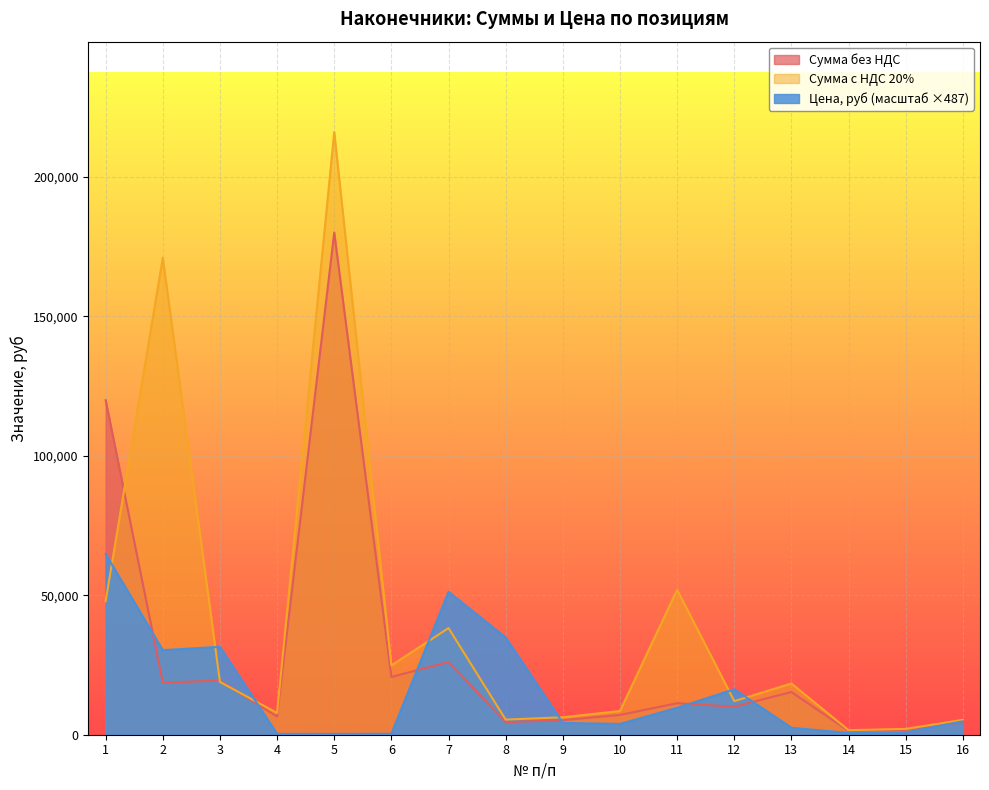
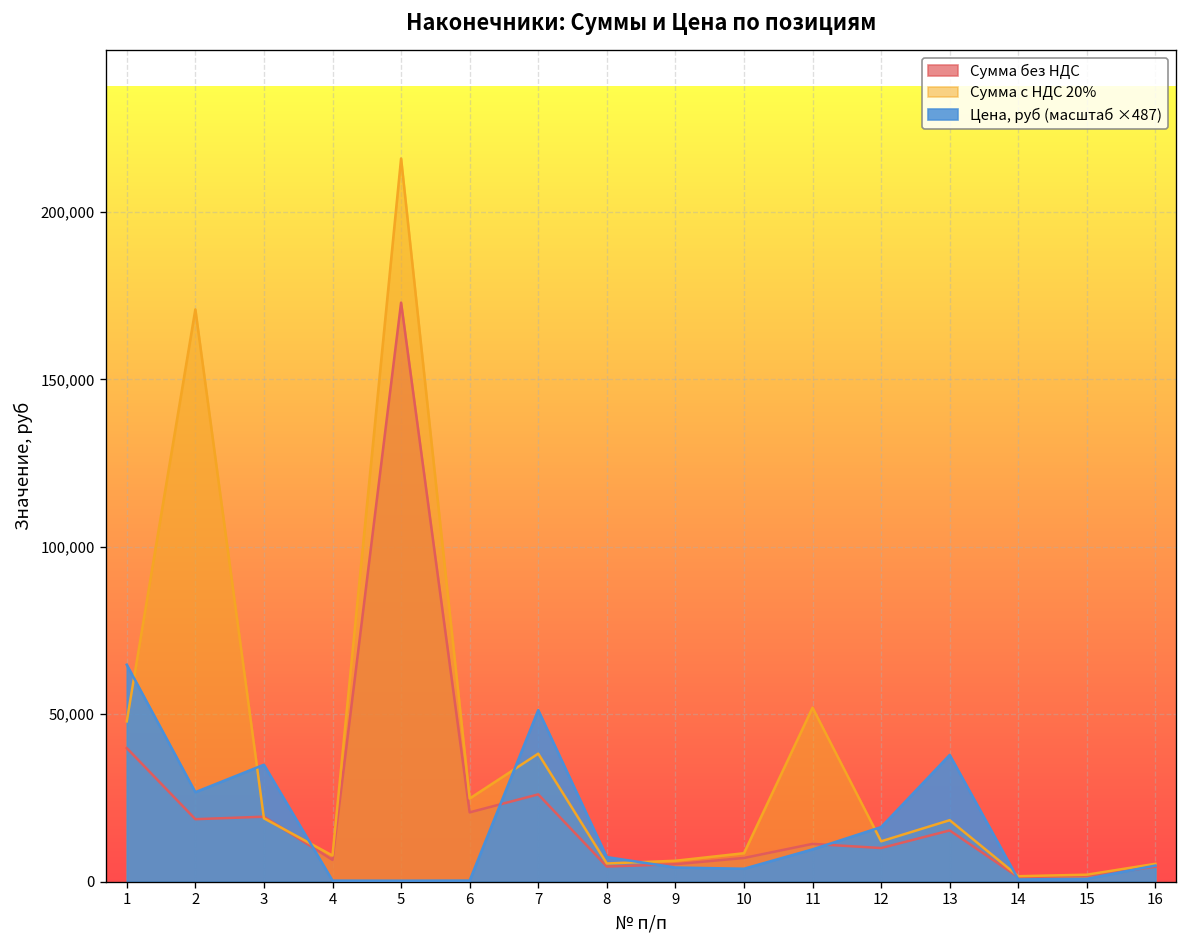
Сумма без НДС, 1: 120,000 -> 40,000
Цена, руб (масштаб ×487), 2: 30,000 -> 27,000
Цена, руб (масштаб ×487), 3: 32,000 -> 35,000
Сумма без НДС, 5: 180,000 -> 173,000
Цена, руб (масштаб ×487), 8: 35,000 -> 7,000
Цена, руб (масштаб ×487), 13: 2,000 -> 38,000
